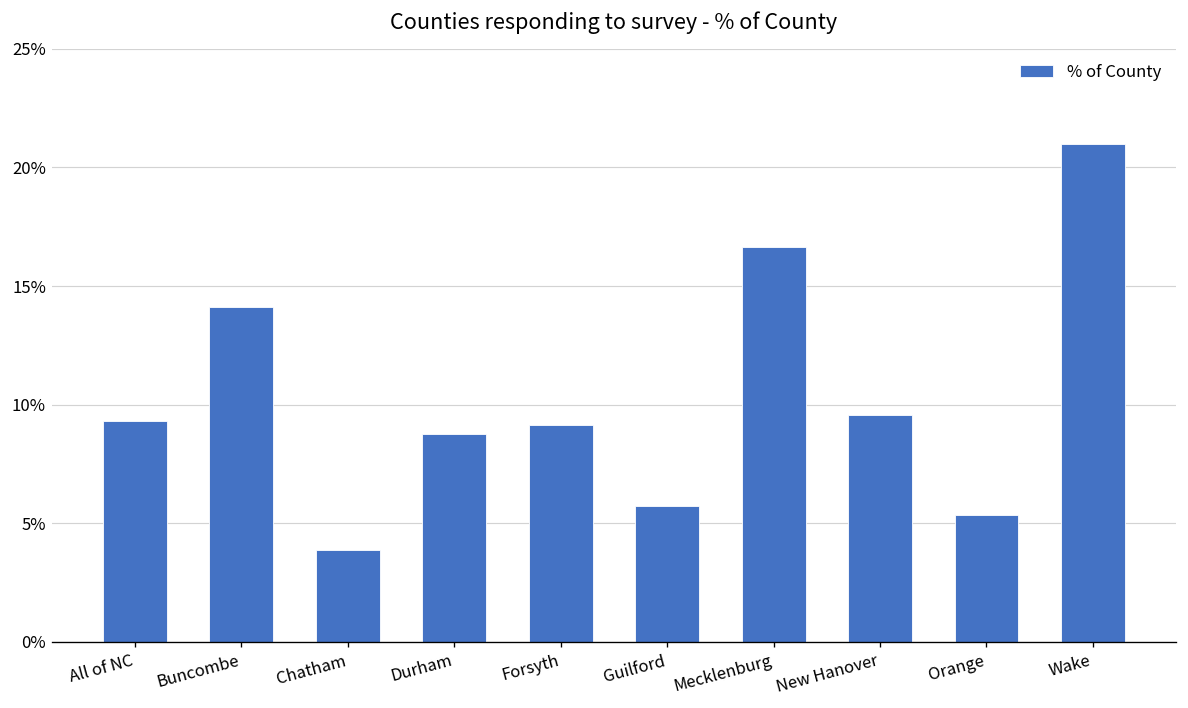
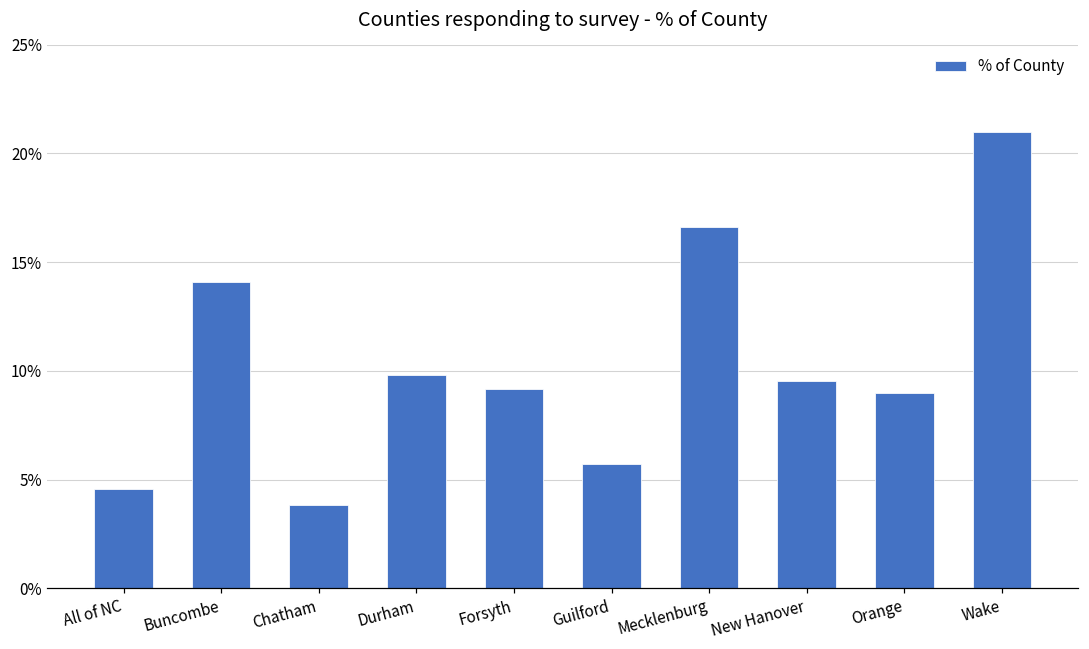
All of NC: 9.3% -> 4.6%
Durham: 8.8% -> 9.8%
Orange: 5.3% -> 9.0%
